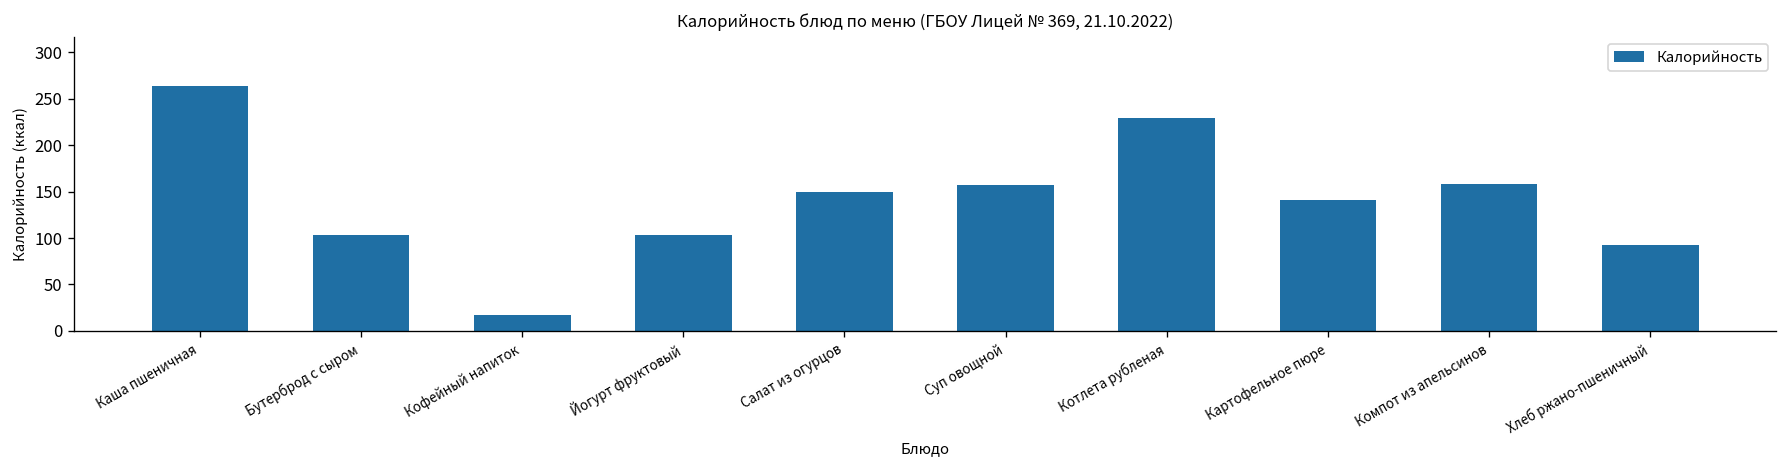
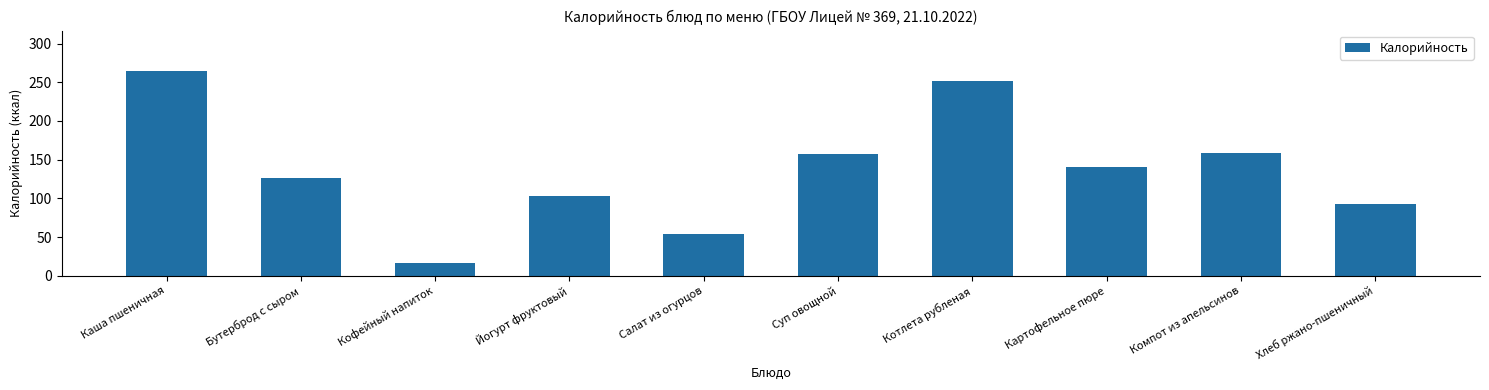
Бутерброд с сыром: 100 -> 130
Салат из огурцов: 150 -> 50
Котлета рубленая: 230 -> 250
